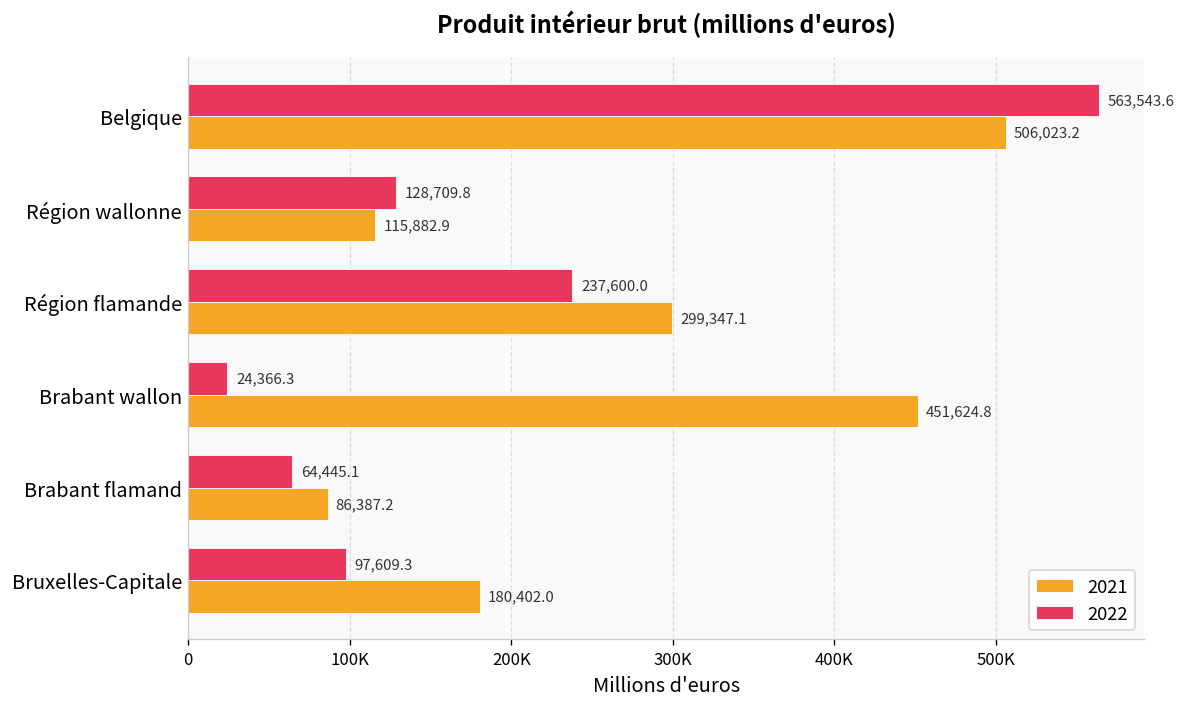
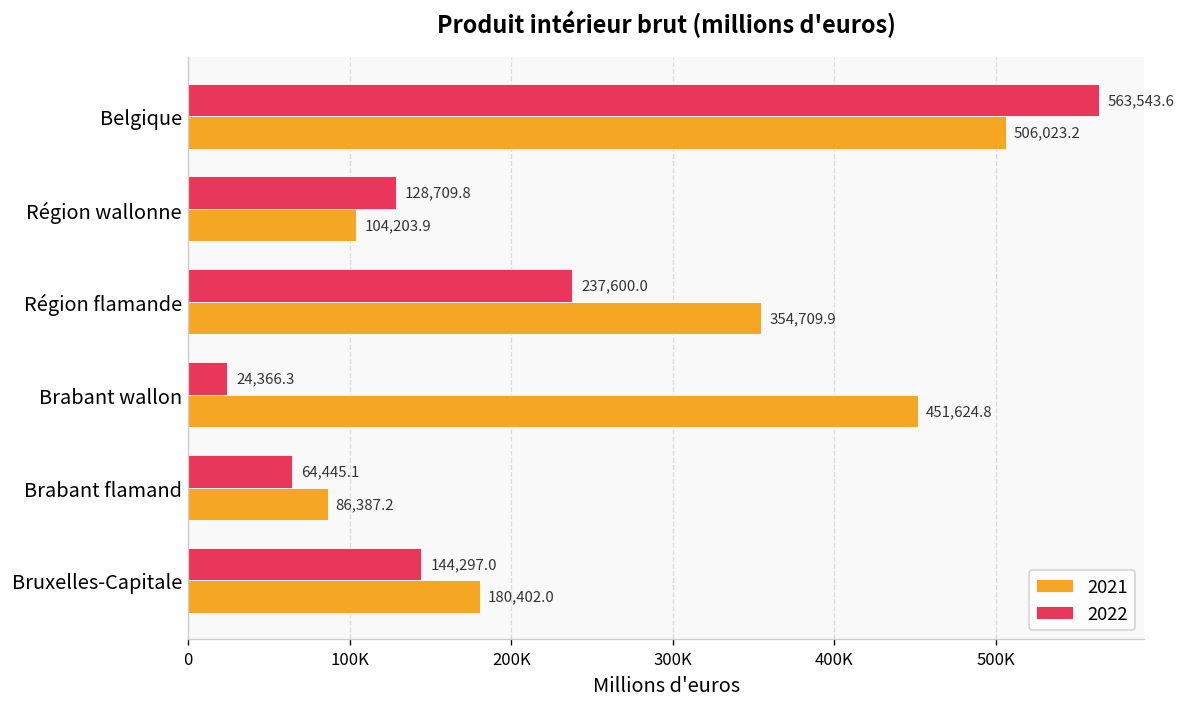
2021, Région wallonne: 115,882.9 -> 104,203.9
2021, Région flamande: 299,347.1 -> 354,709.9
2022, Bruxelles-Capitale: 97,609.3 -> 144,297.0
